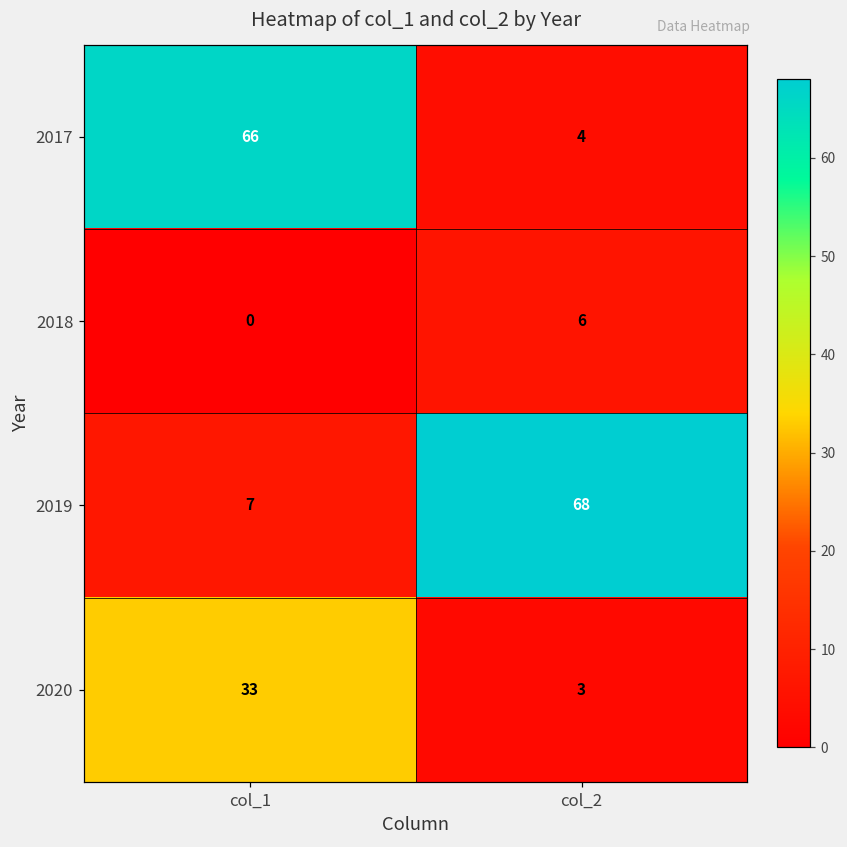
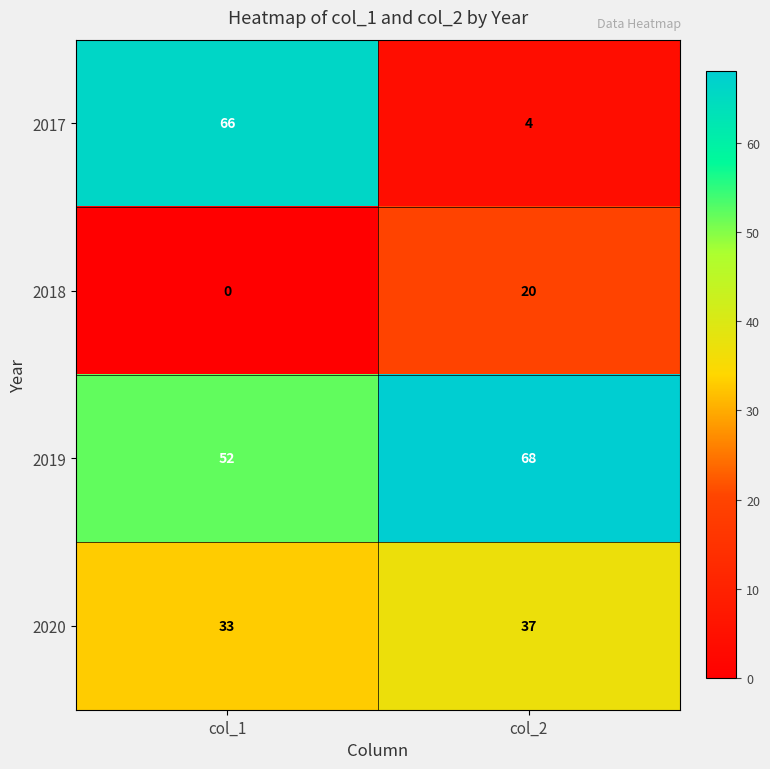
2018, col_2: 6 -> 20
2019, col_1: 7 -> 52
2020, col_2: 3 -> 37
